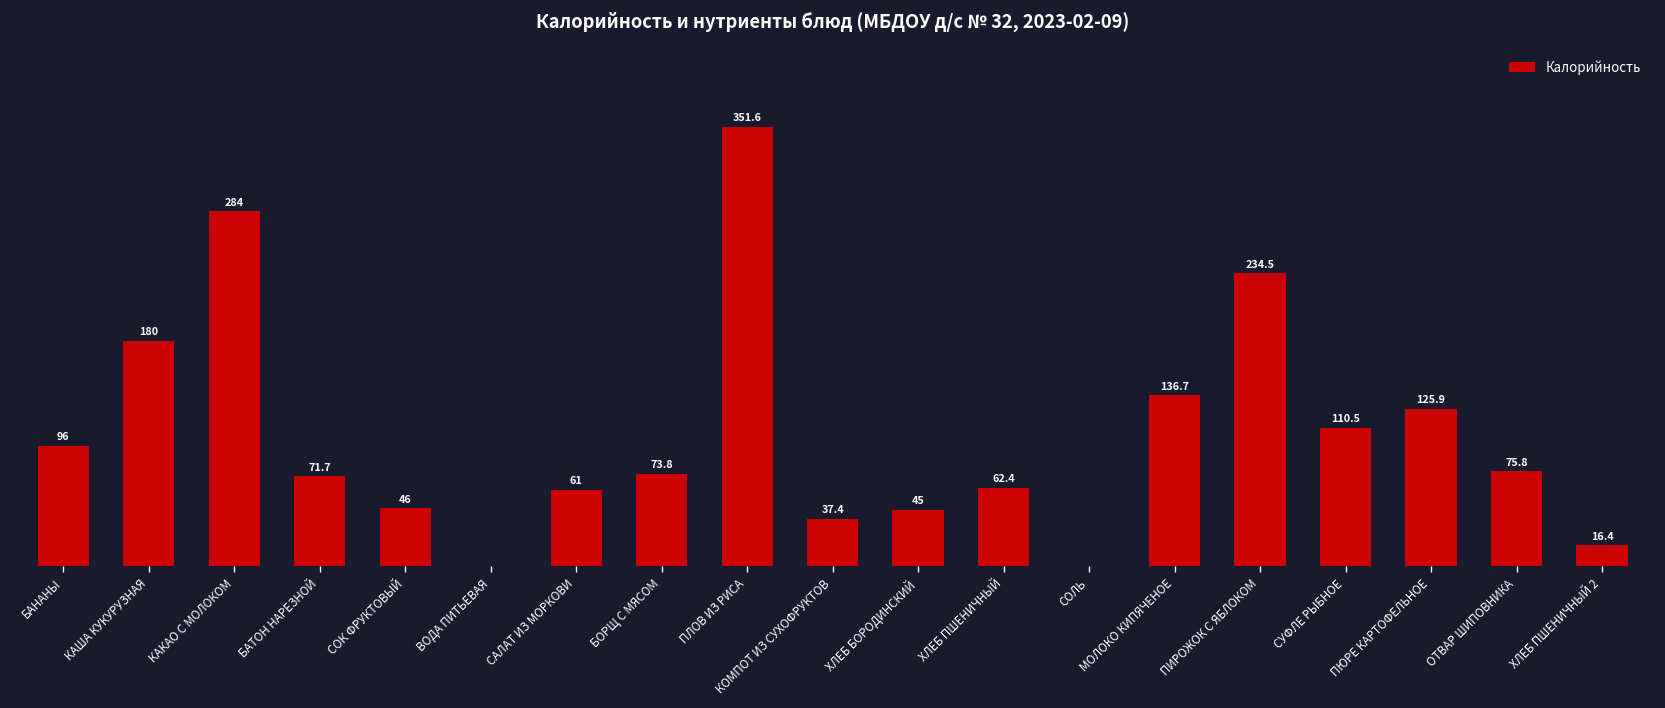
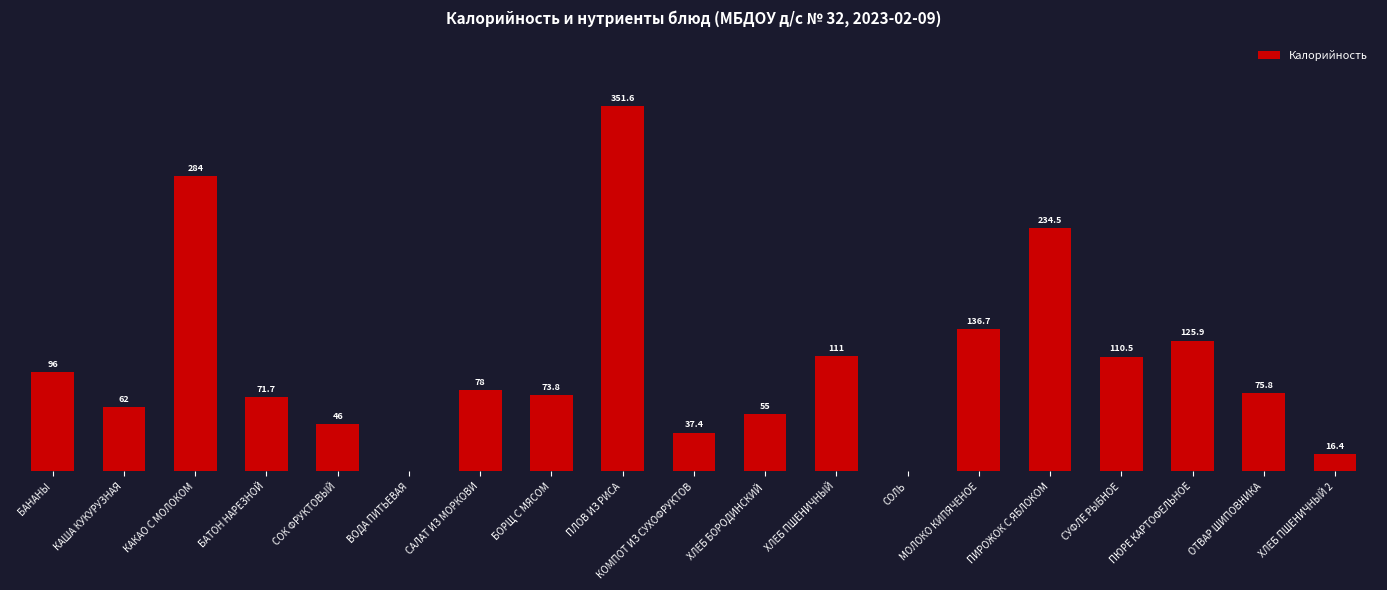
КАША КУКУРУЗНАЯ: 180 -> 62
САЛАТ ИЗ МОРКОВИ: 61 -> 78
ХЛЕБ БОРОДИНСКИЙ: 45 -> 55
ХЛЕБ ПШЕНИЧНЫЙ: 62.4 -> 111
